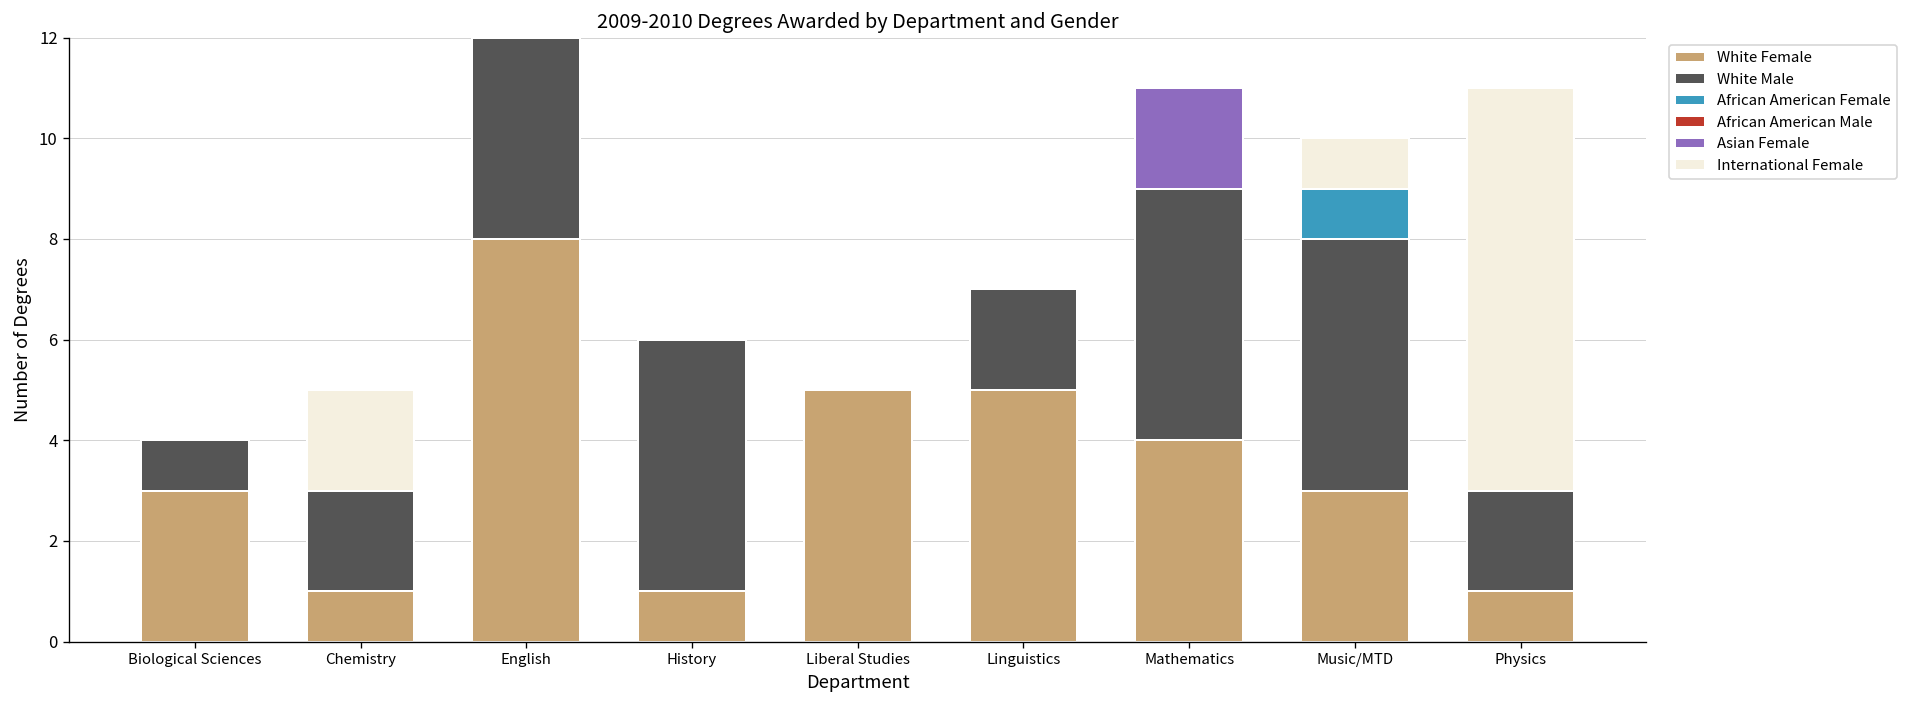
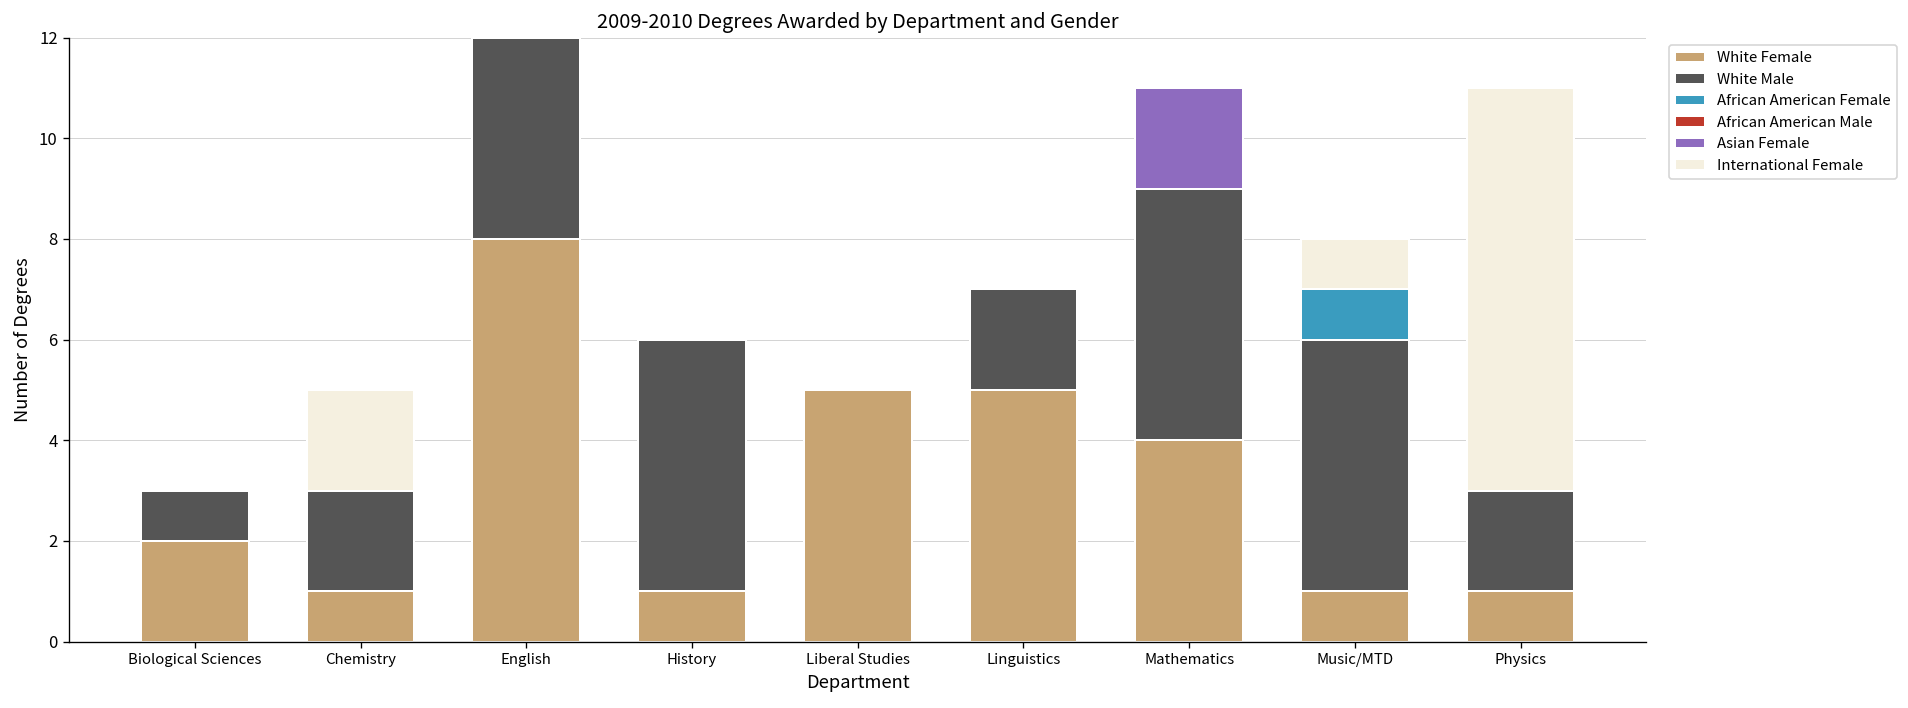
White Female, Biological Sciences: 3 -> 2
White Female, Music/MTD: 3 -> 1
